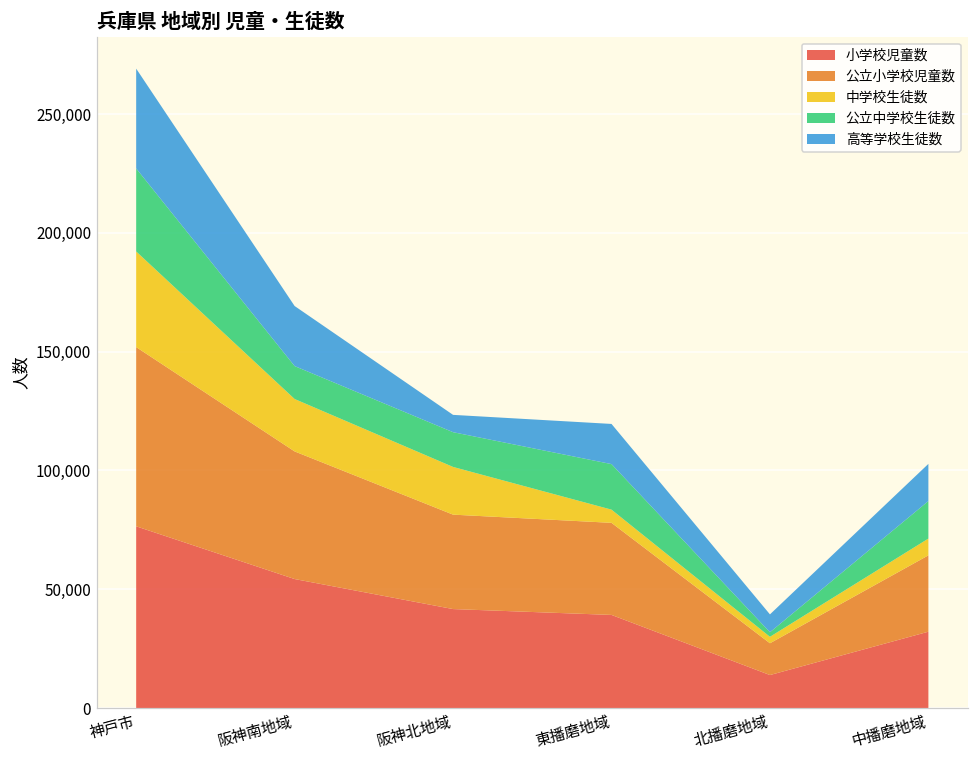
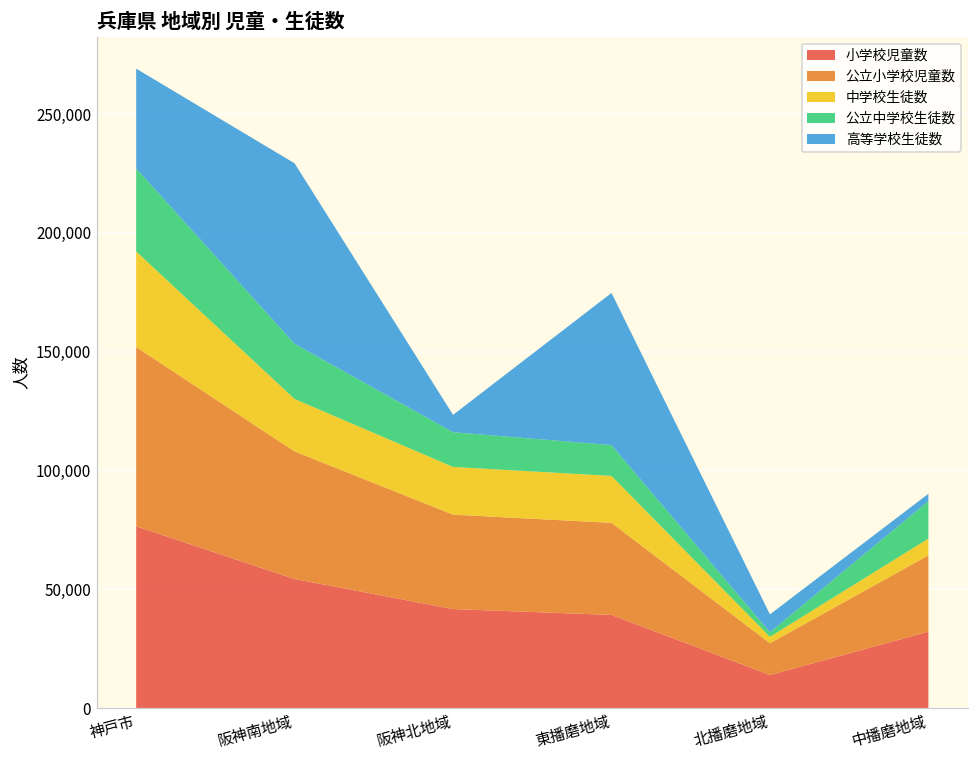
公立中学校生徒数, 阪神南地域: 14,000 -> 23,000
高等学校生徒数, 阪神南地域: 25,000 -> 76,000
中学校生徒数, 東播磨地域: 6,000 -> 20,000
公立中学校生徒数, 東播磨地域: 19,000 -> 13,000
高等学校生徒数, 東播磨地域: 17,000 -> 64,000
高等学校生徒数, 中播磨地域: 16,000 -> 3,000
